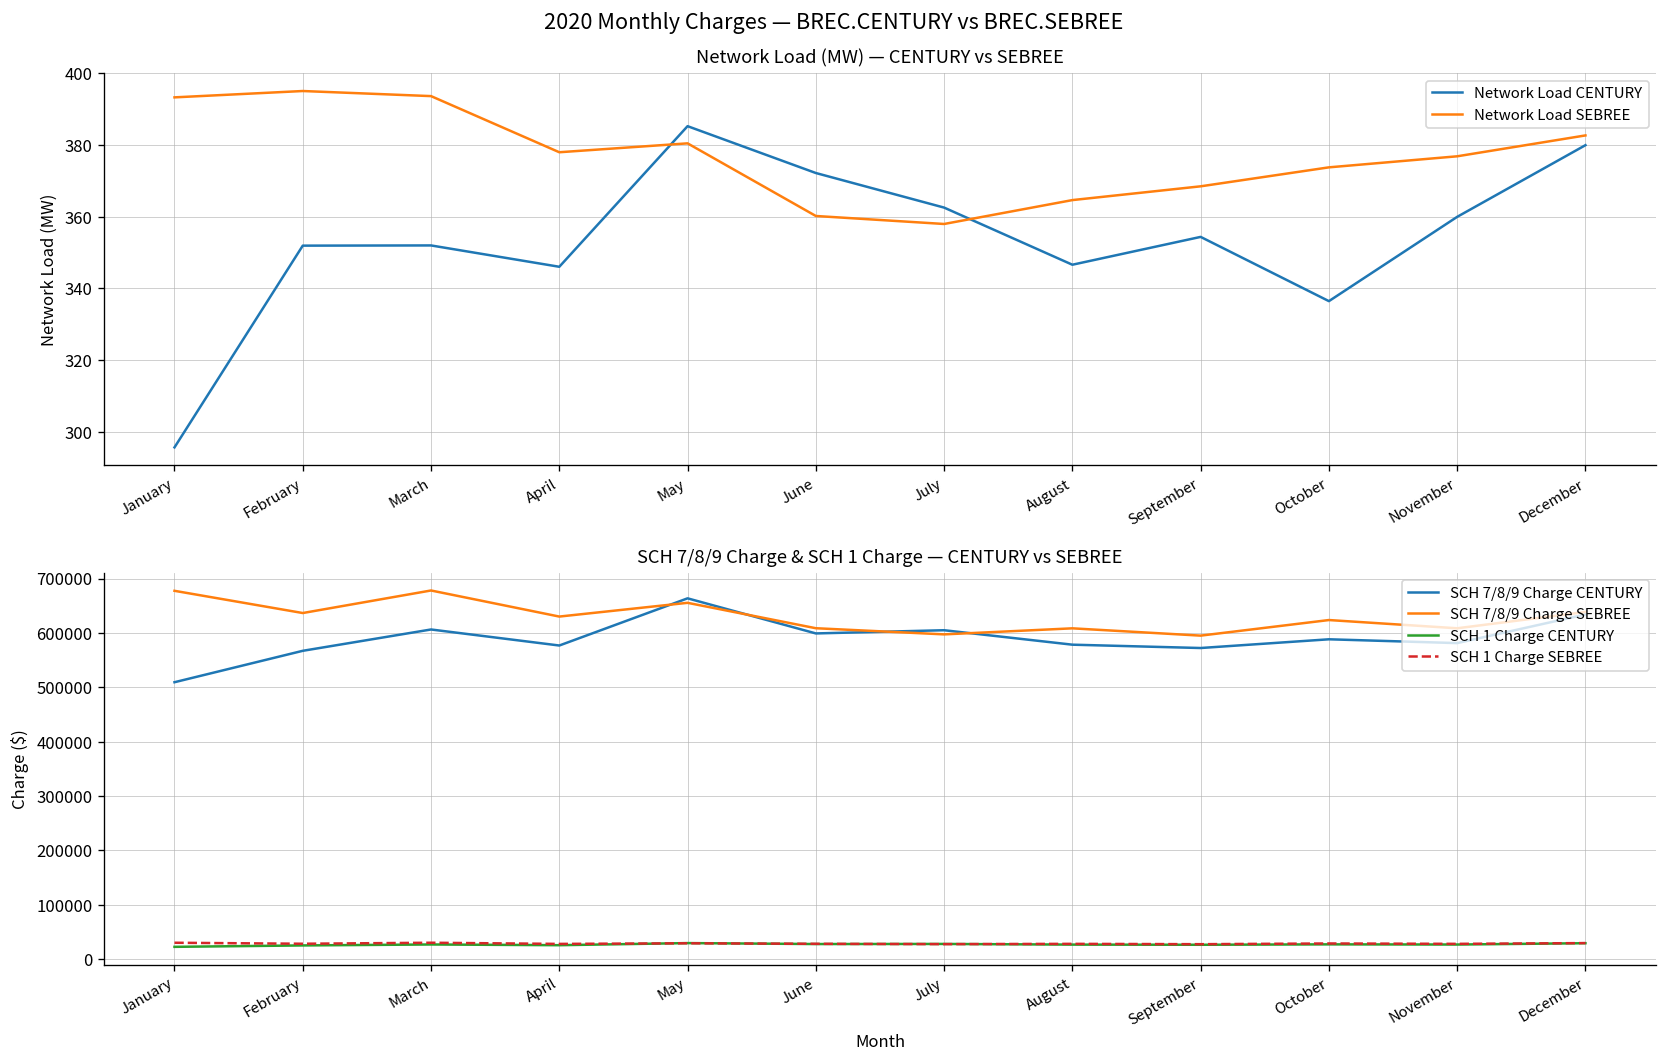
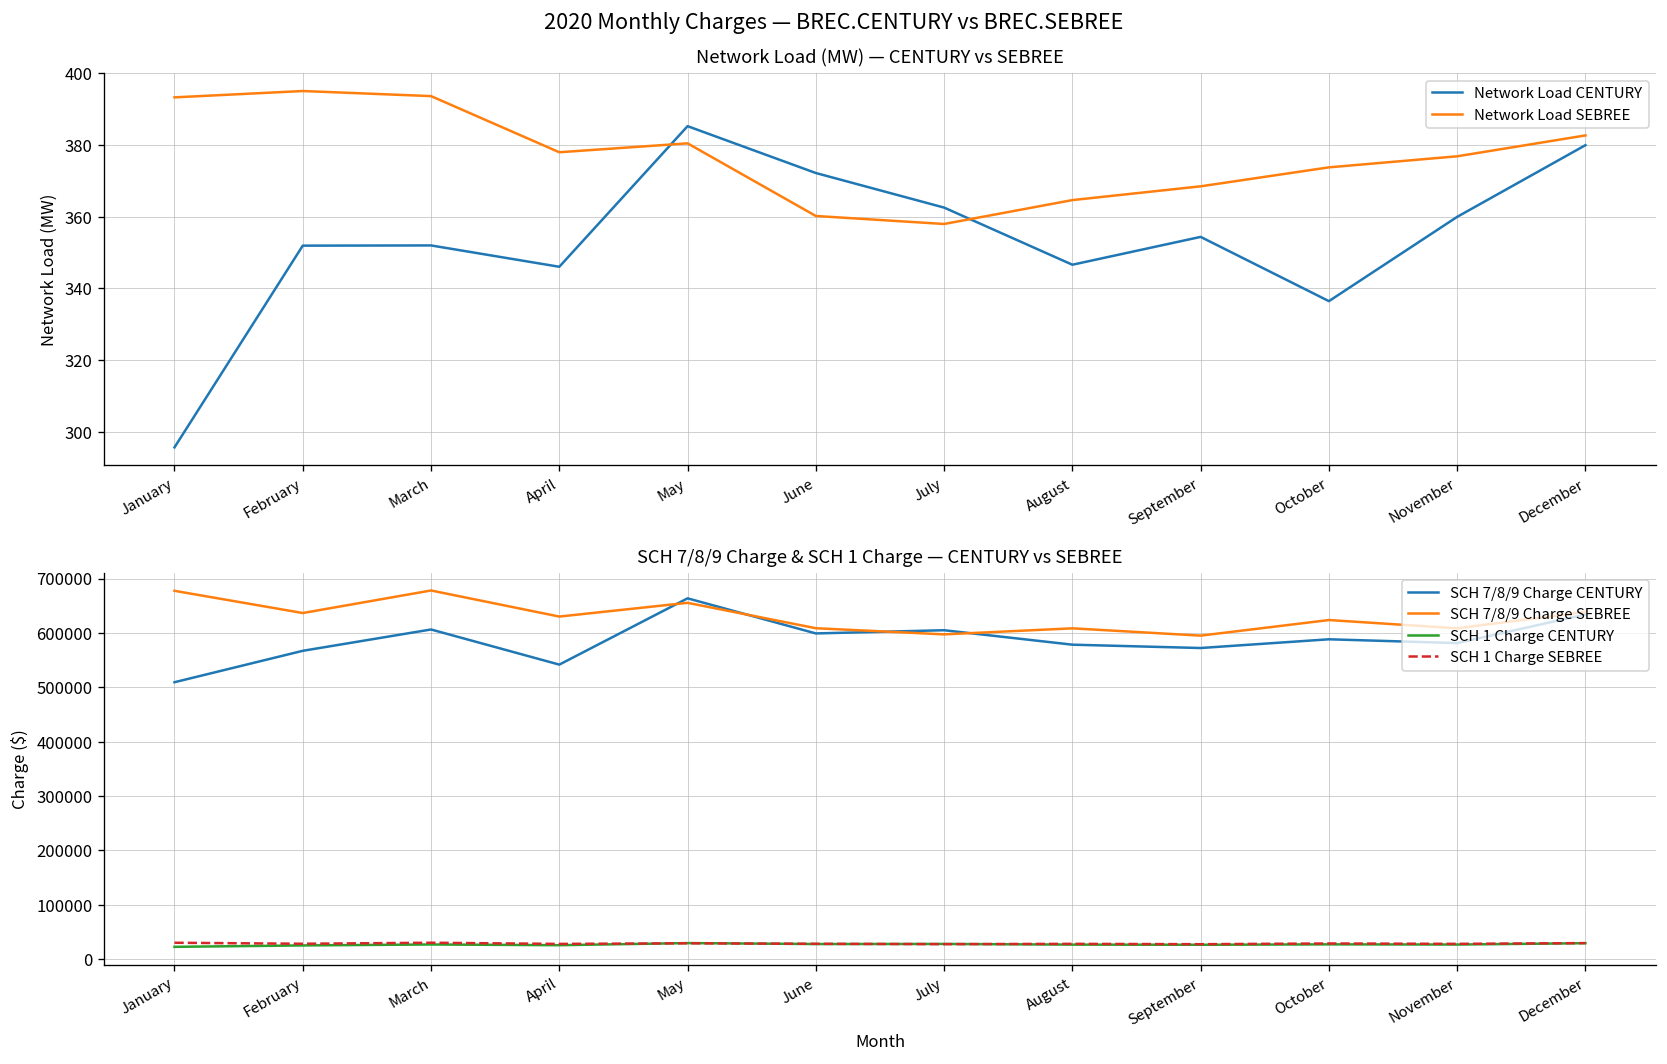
SCH 7/8/9 Charge & SCH 1 Charge — CENTURY vs SEBREE, SCH 7/8/9 Charge CENTURY, April: 580000 -> 540000
